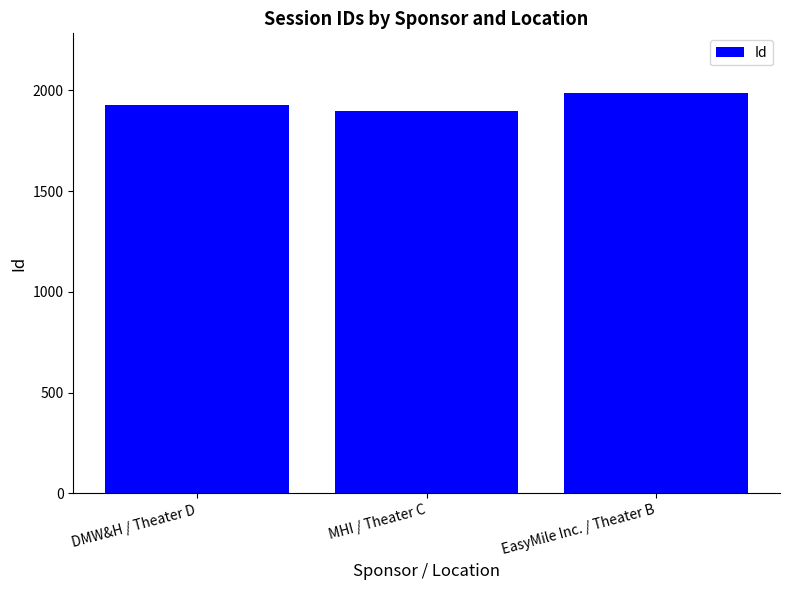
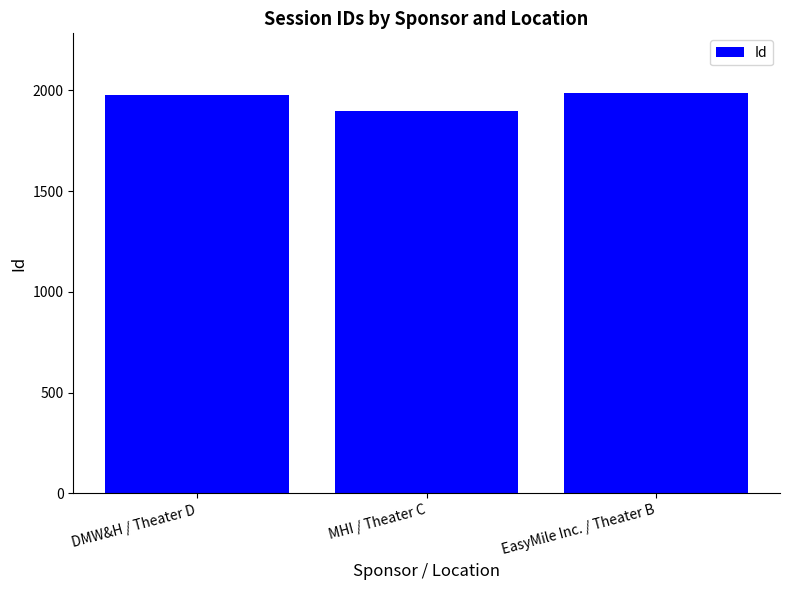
DMW&H / Theater D: 1930 -> 1980
